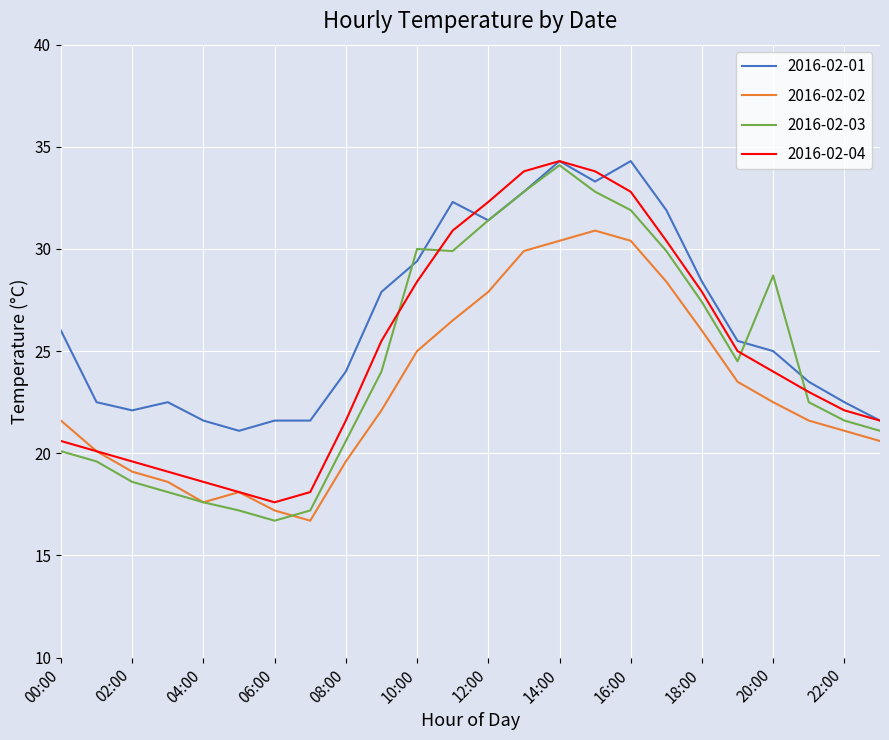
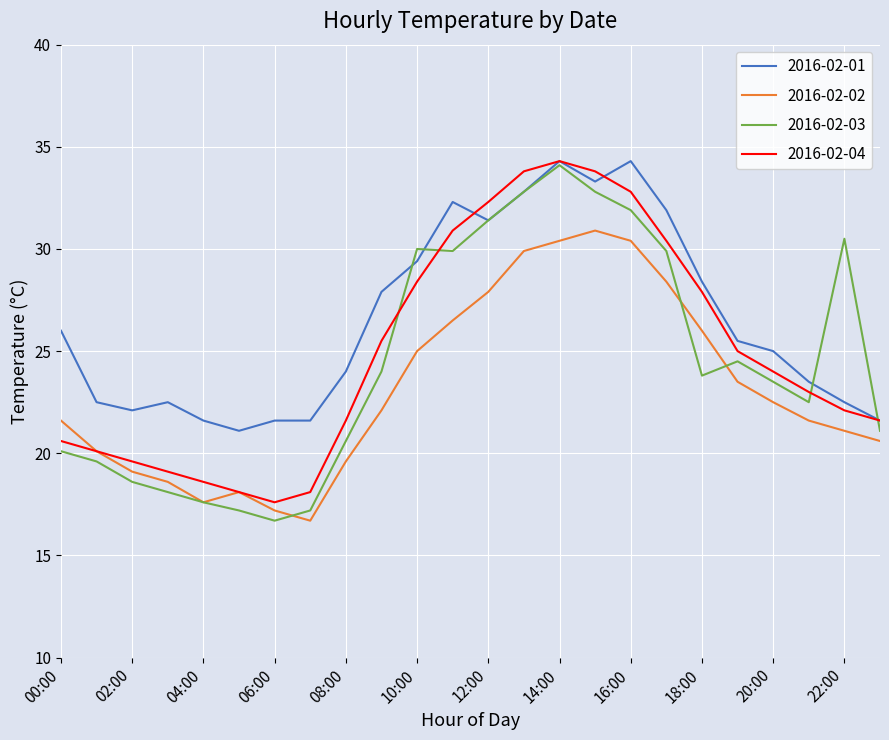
2016-02-03, 18:00: 27.4 -> 23.8
2016-02-03, 20:00: 28.7 -> 23.5
2016-02-03, 22:00: 21.6 -> 30.5
